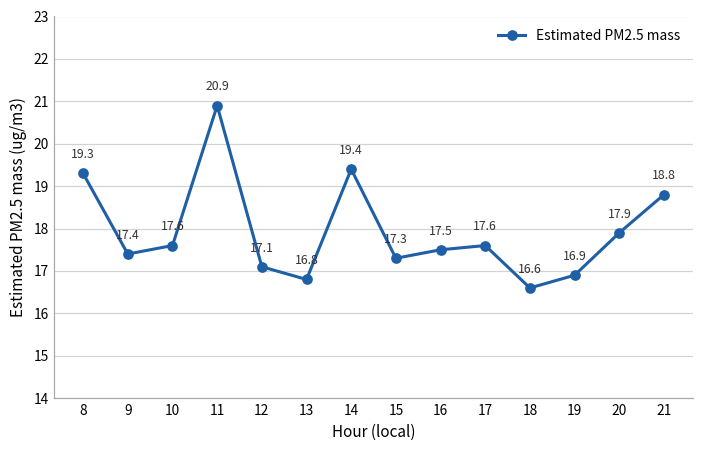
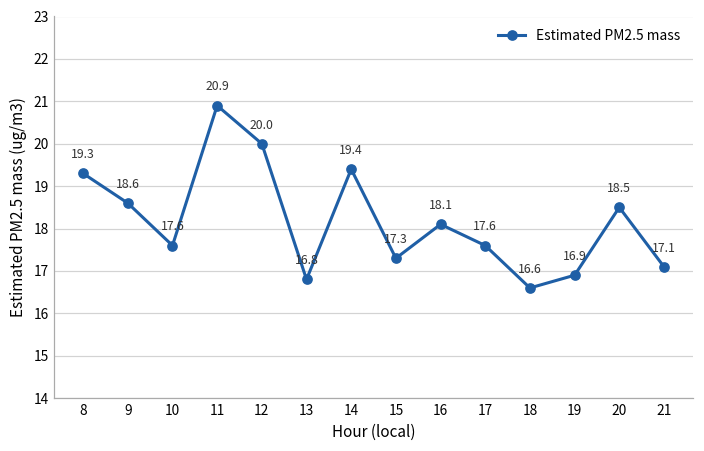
9: 17.4 -> 18.6
12: 17.1 -> 20.0
16: 17.5 -> 18.1
20: 17.9 -> 18.5
21: 18.8 -> 17.1
